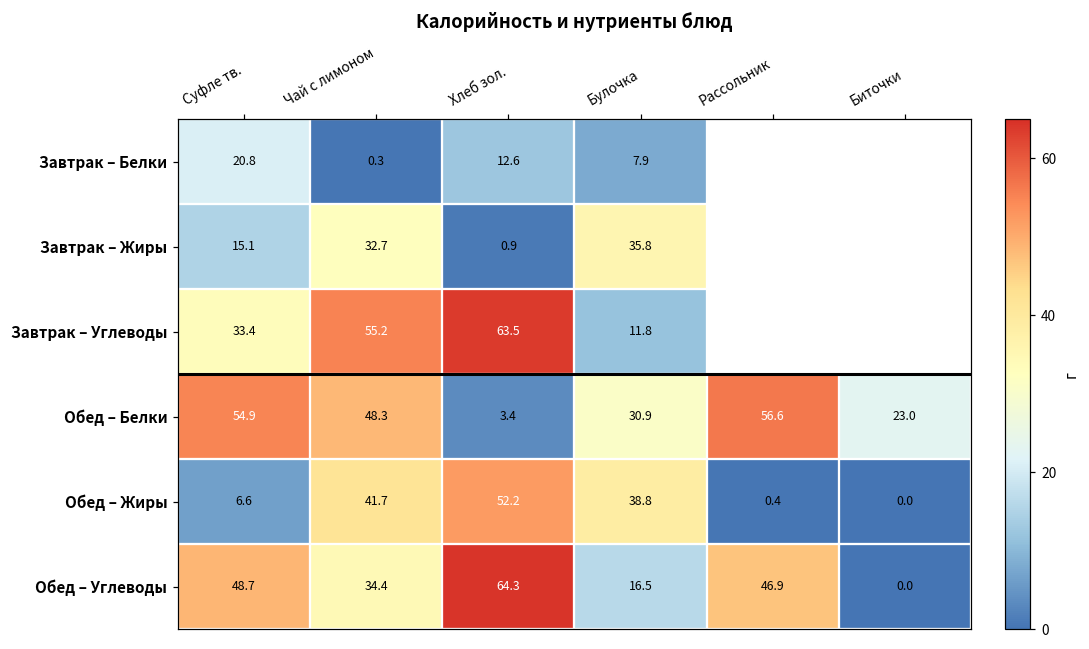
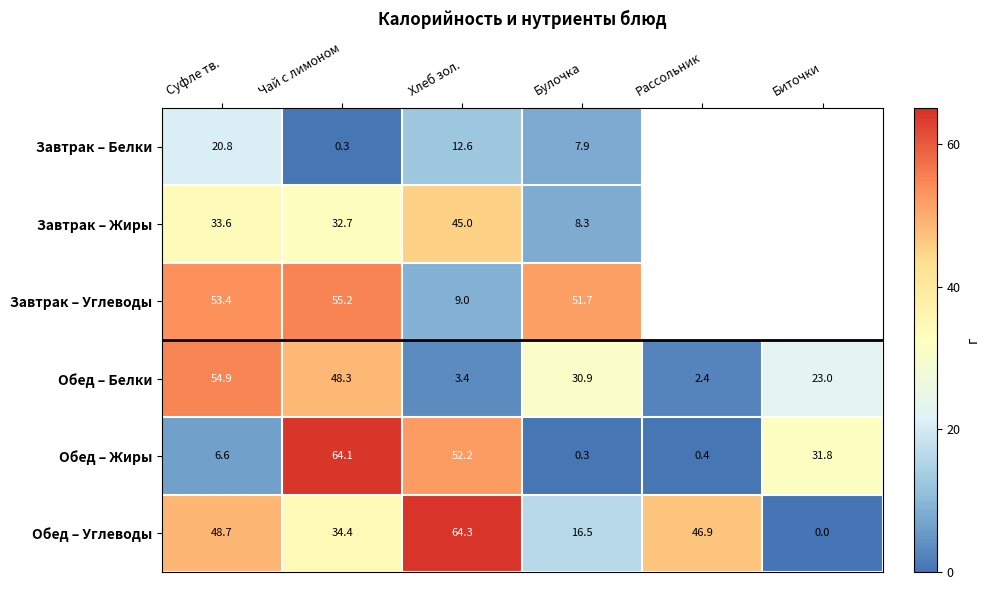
Завтрак – Жиры, Суфле тв.: 15.1 -> 33.6
Завтрак – Жиры, Хлеб зол.: 0.9 -> 45.0
Завтрак – Жиры, Булочка: 35.8 -> 8.3
Завтрак – Углеводы, Суфле тв.: 33.4 -> 53.4
Завтрак – Углеводы, Хлеб зол.: 63.5 -> 9.0
Завтрак – Углеводы, Булочка: 11.8 -> 51.7
Обед – Белки, Рассольник: 56.6 -> 2.4
Обед – Жиры, Чай с лимоном: 41.7 -> 64.1
Обед – Жиры, Булочка: 38.8 -> 0.3
Обед – Жиры, Биточки: 0.0 -> 31.8
